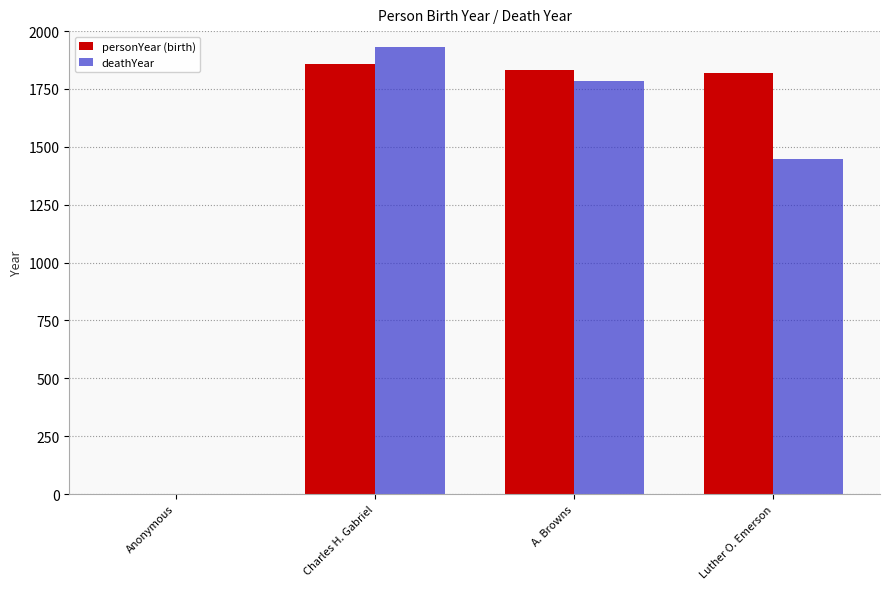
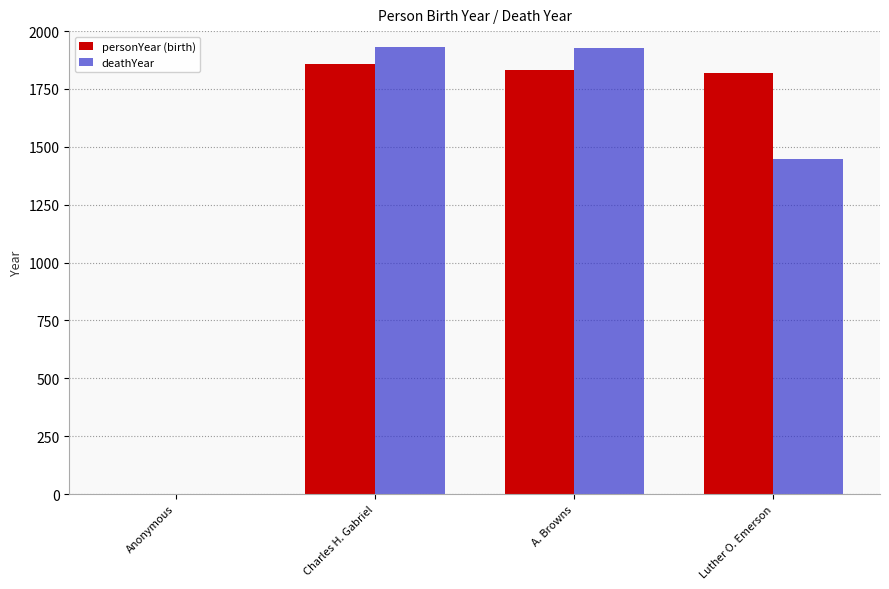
deathYear, A. Browns: 1790 -> 1930
